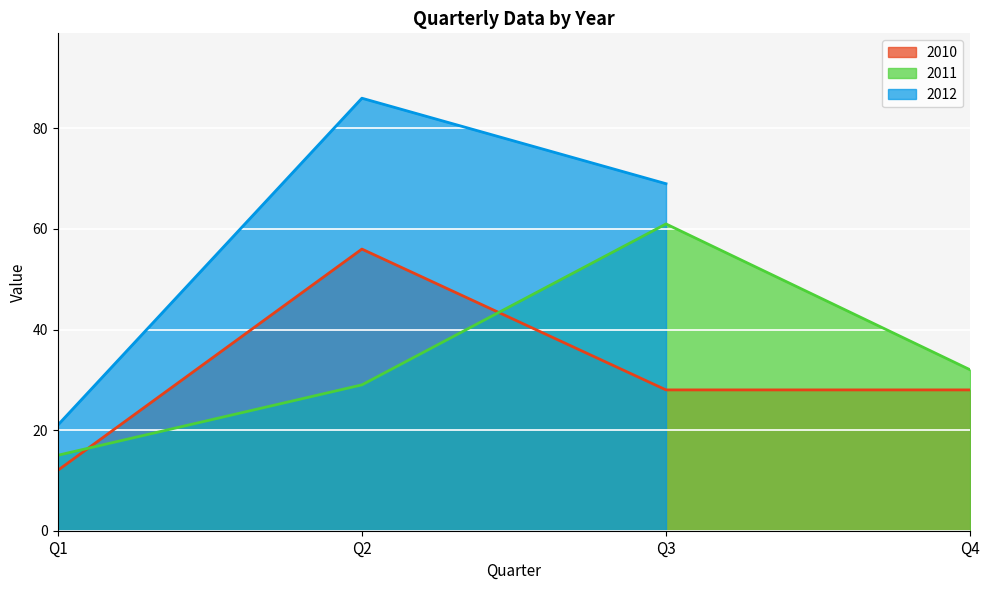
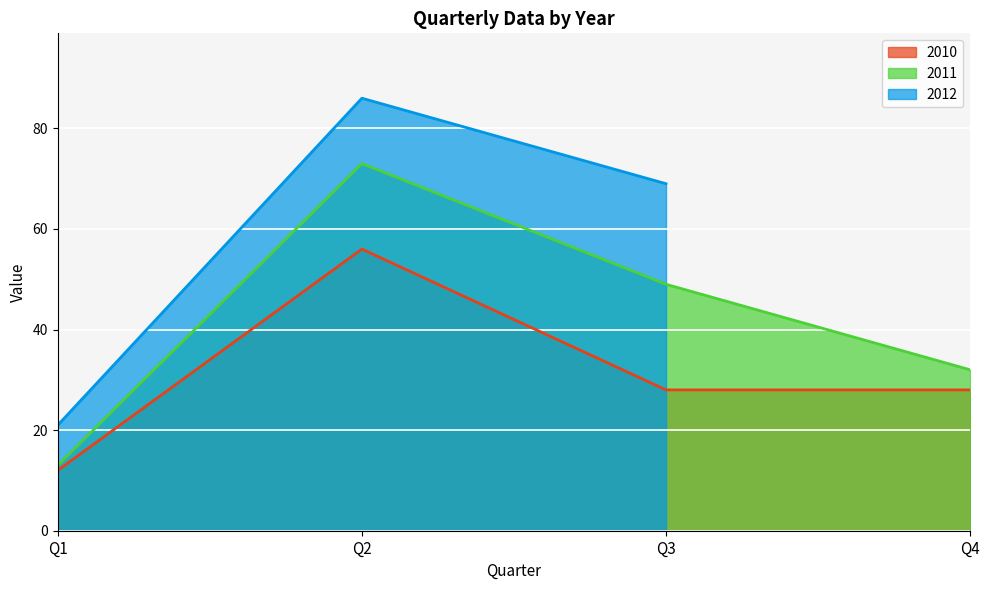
2011, Q1: 15 -> 13
2011, Q2: 29 -> 73
2011, Q3: 61 -> 49
